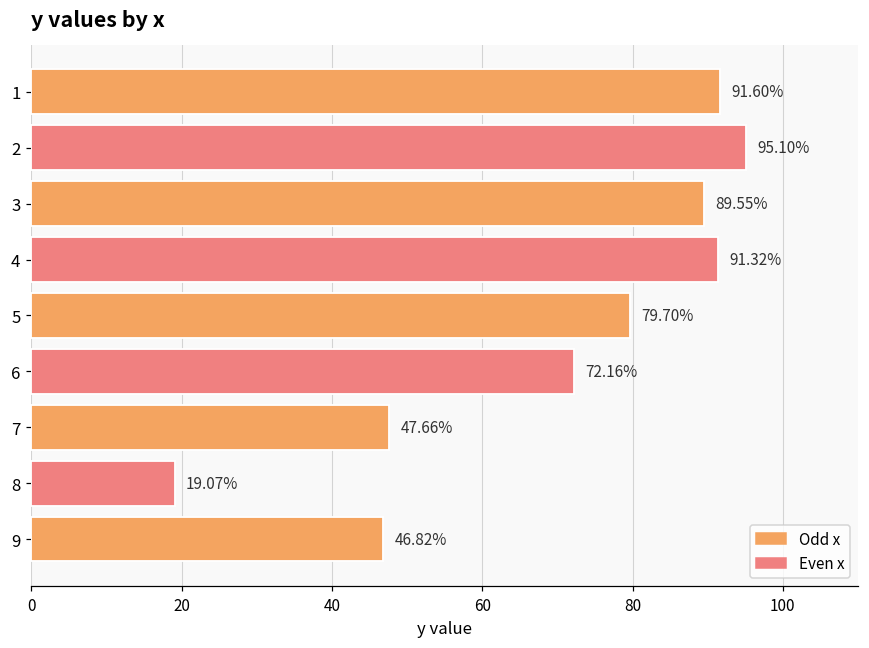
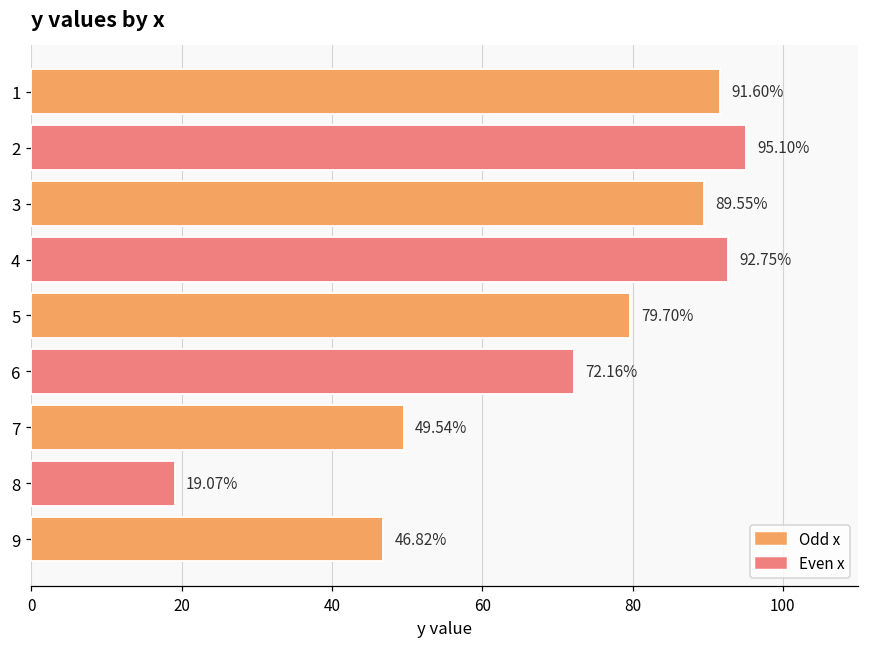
4: 91.32% -> 92.75%
7: 47.66% -> 49.54%
